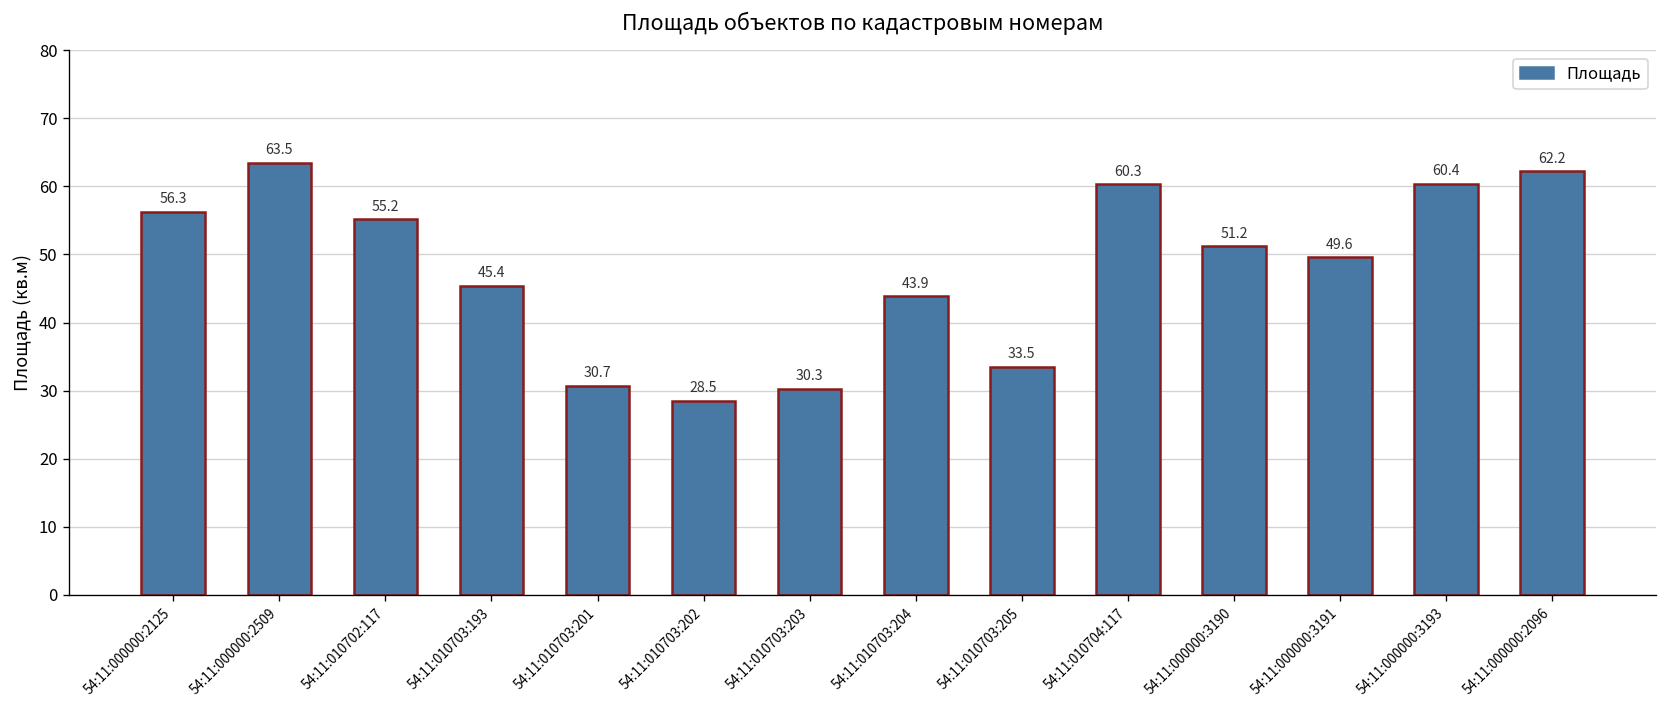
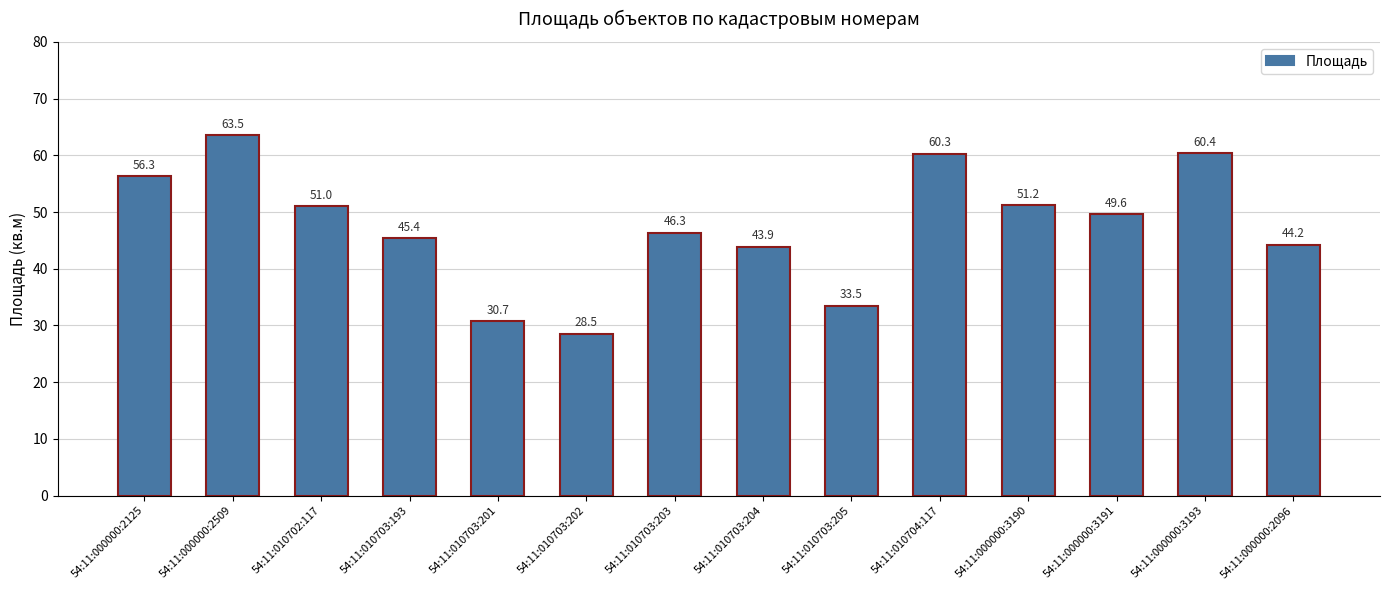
54:11:010702:117: 55.2 -> 51.0
54:11:010703:203: 30.3 -> 46.3
54:11:000000:2096: 62.2 -> 44.2
